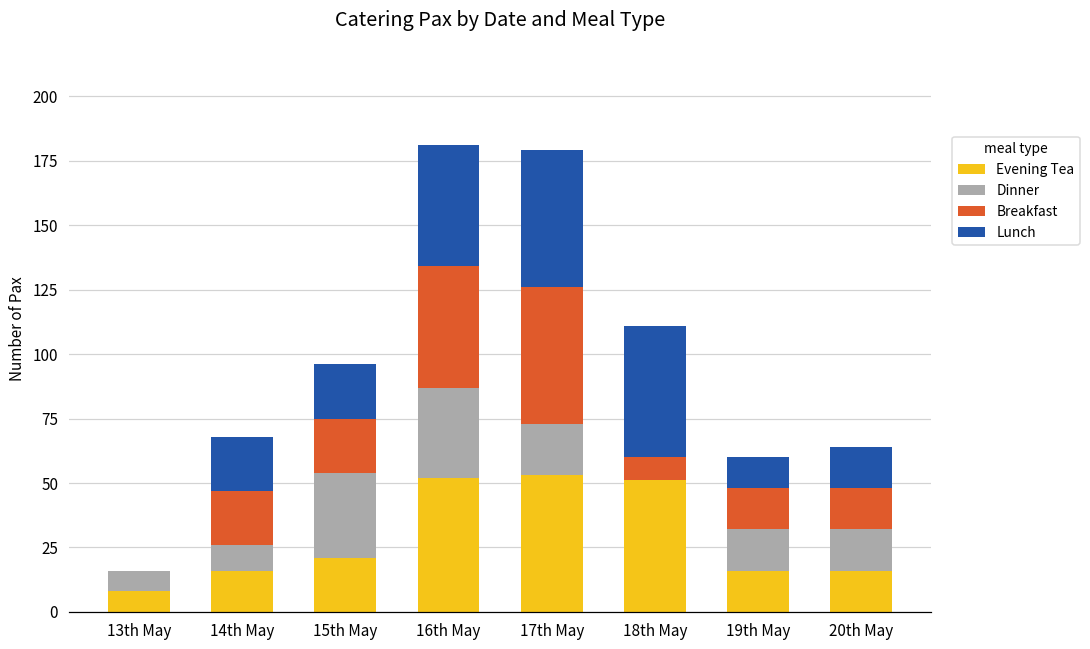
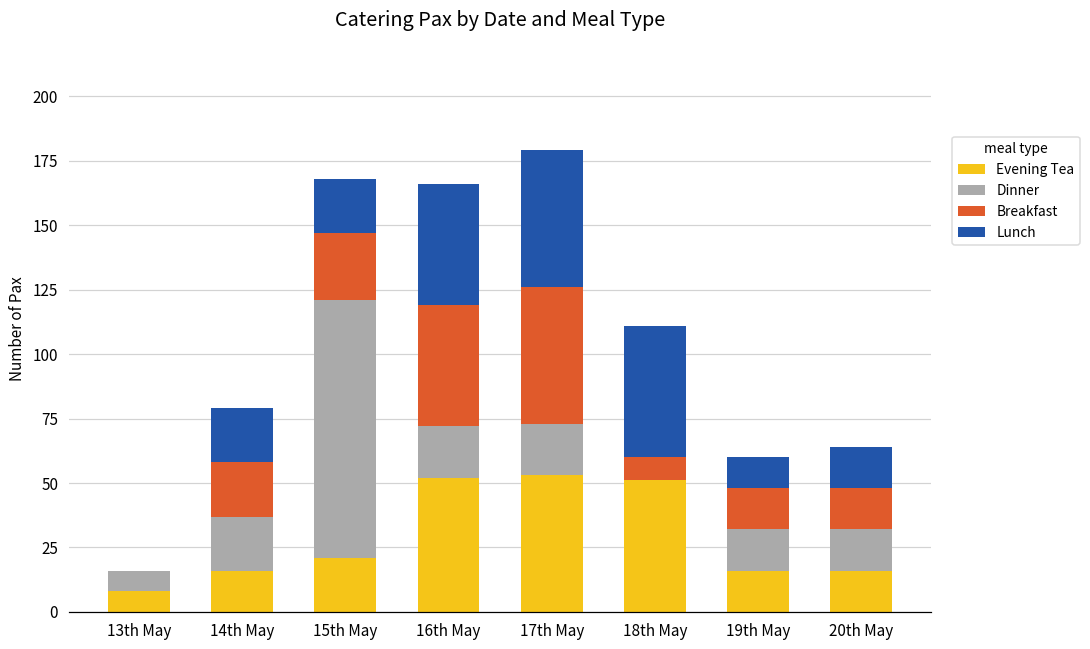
Dinner, 14th May: 10 -> 21
Dinner, 15th May: 33 -> 100
Breakfast, 15th May: 21 -> 26
Dinner, 16th May: 35 -> 20
